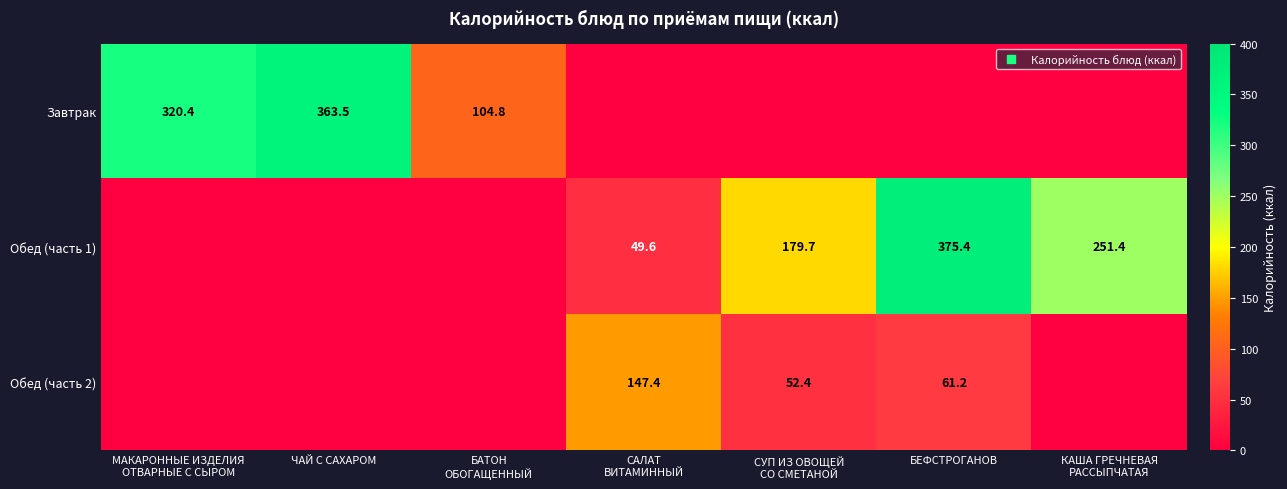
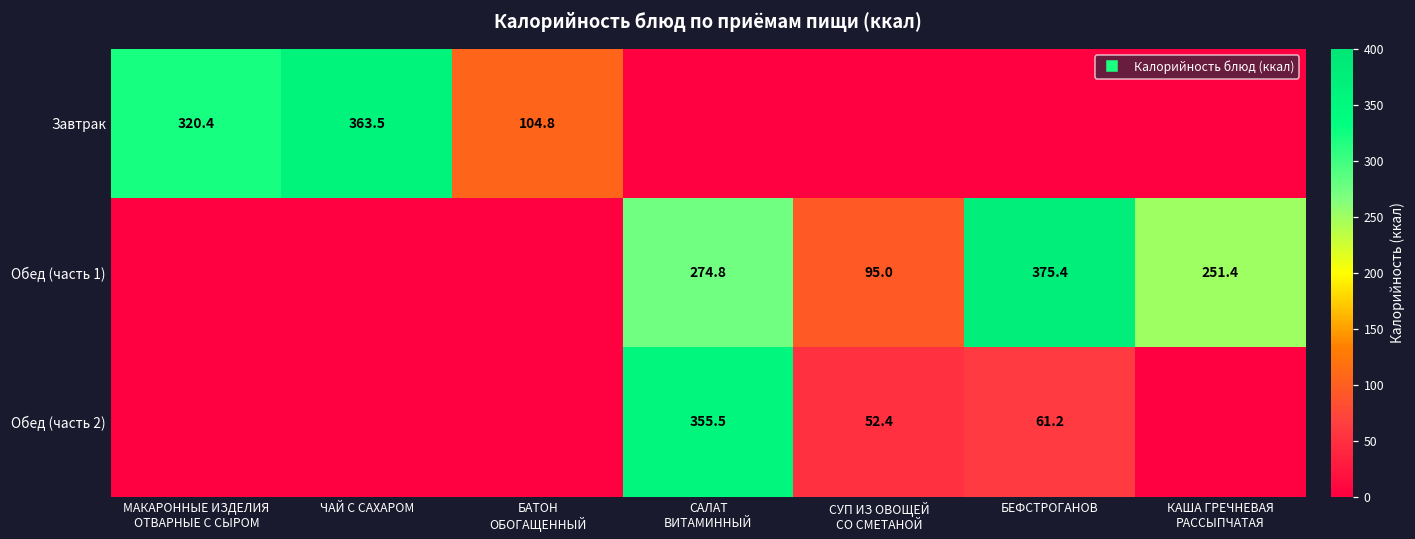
Обед (часть 1), САЛАТ ВИТАМИННЫЙ: 49.6 -> 274.8
Обед (часть 1), СУП ИЗ ОВОЩЕЙ СО СМЕТАНОЙ: 179.7 -> 95.0
Обед (часть 2), САЛАТ ВИТАМИННЫЙ: 147.4 -> 355.5
